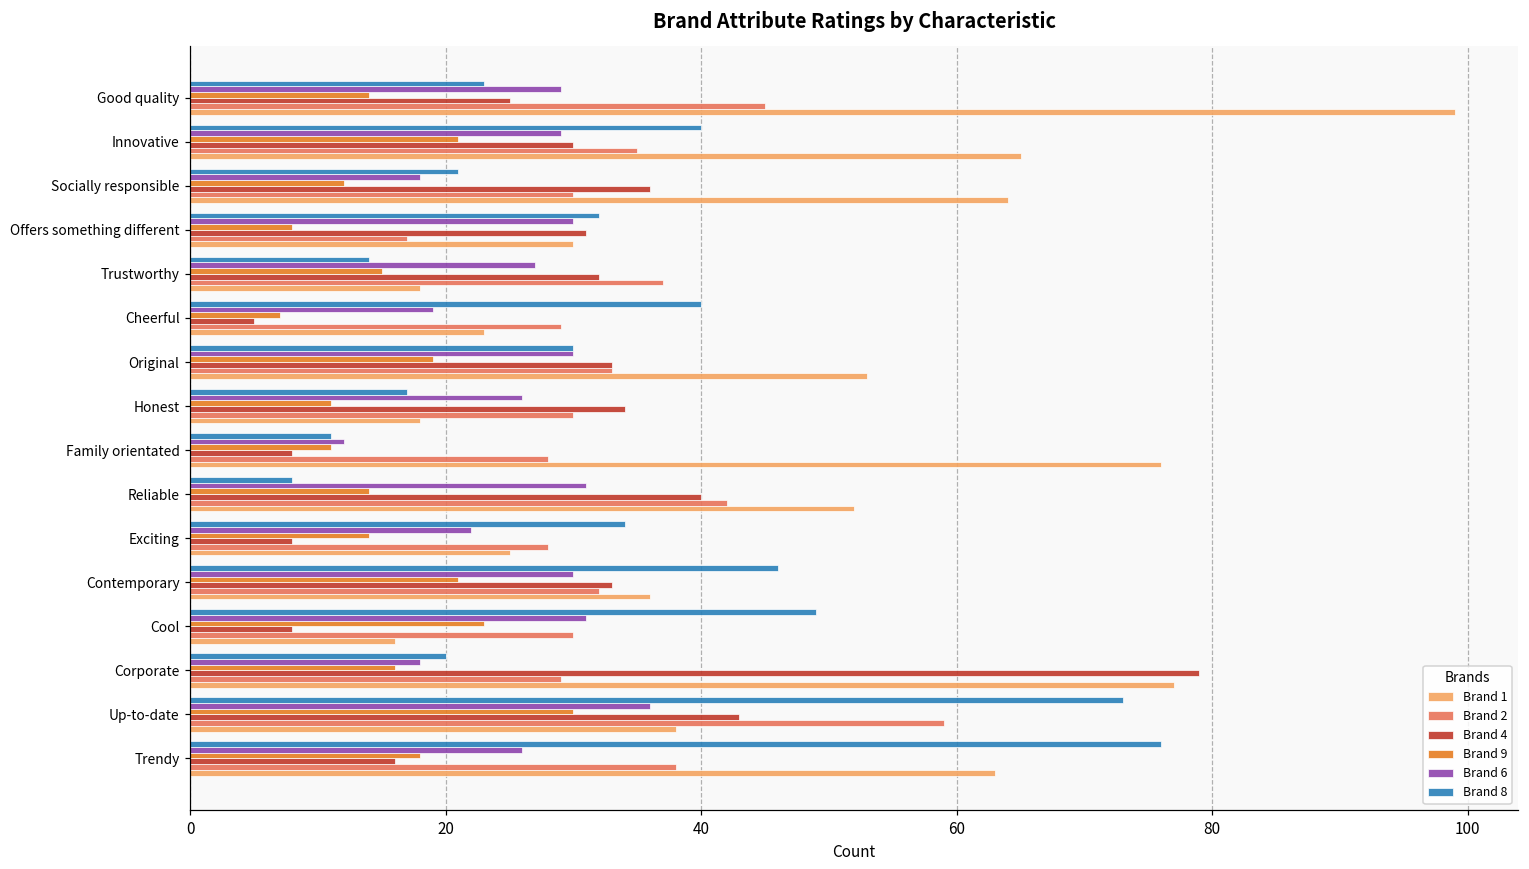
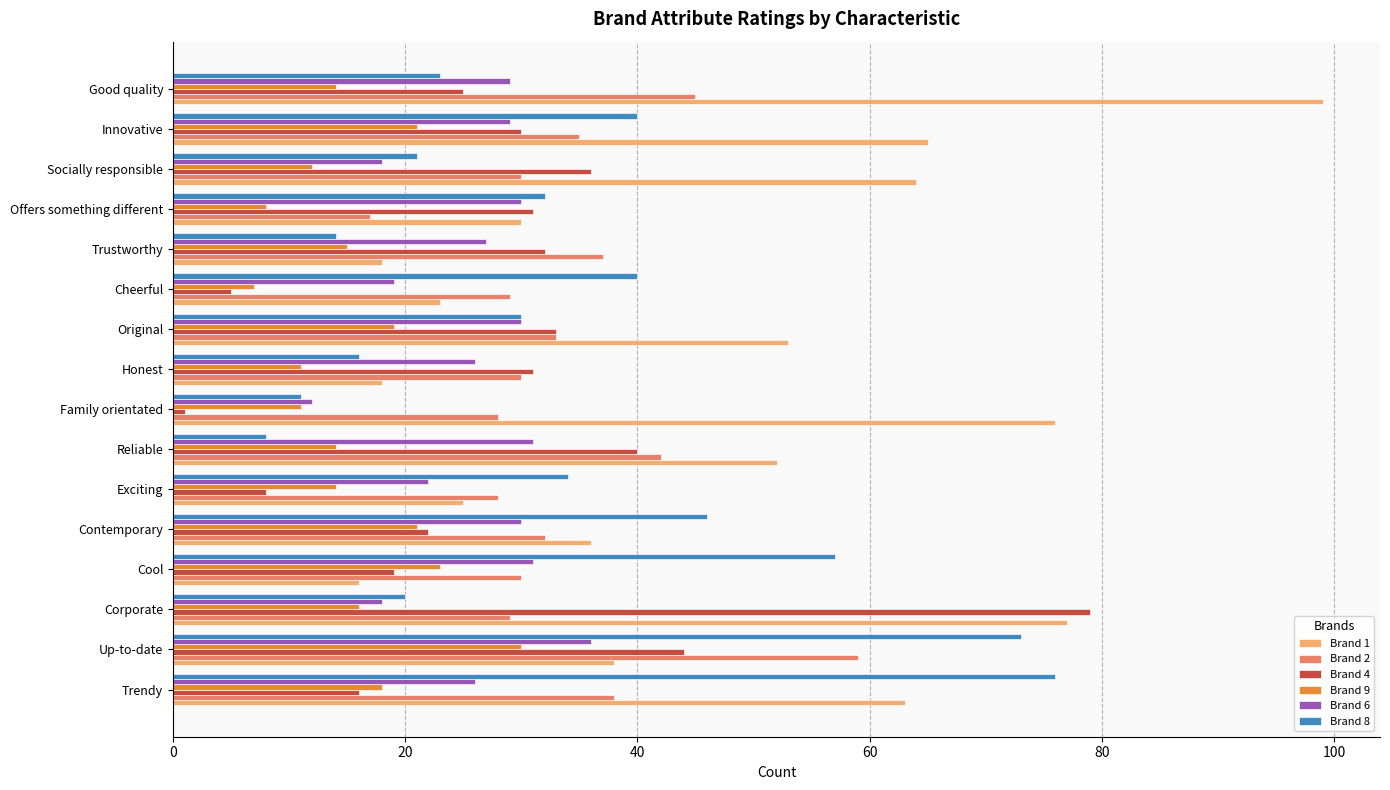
Brand 8, Honest: 17 -> 16
Brand 4, Honest: 34 -> 31
Brand 4, Family orientated: 8 -> 1
Brand 4, Contemporary: 33 -> 22
Brand 8, Cool: 49 -> 57
Brand 4, Cool: 8 -> 19
Brand 4, Up-to-date: 43 -> 44
